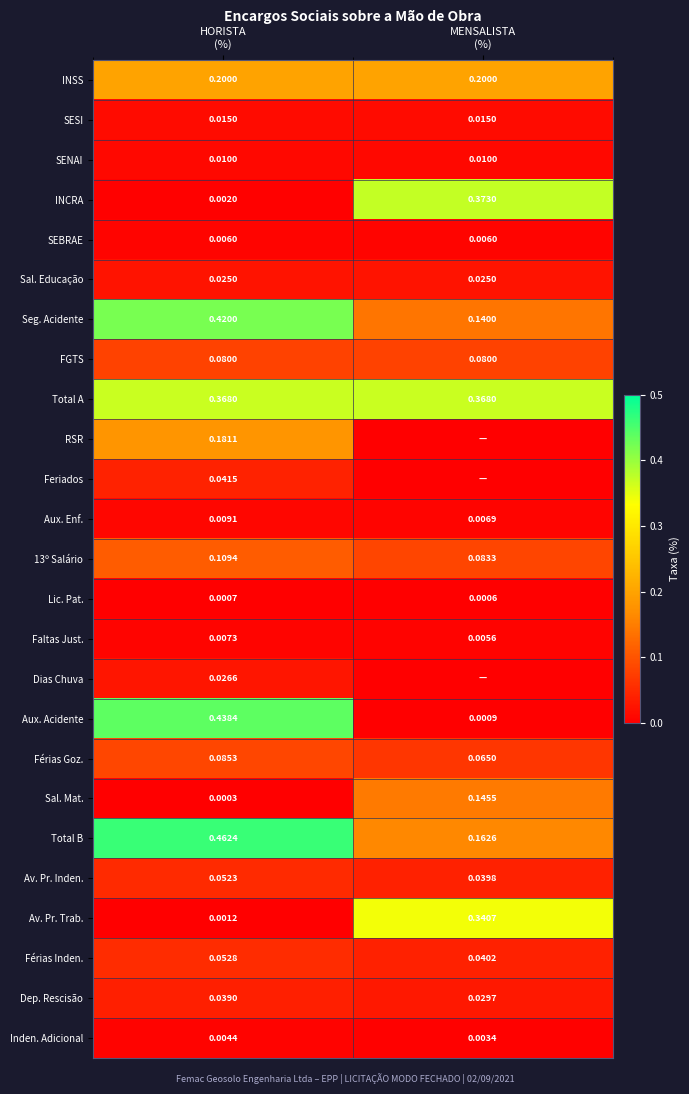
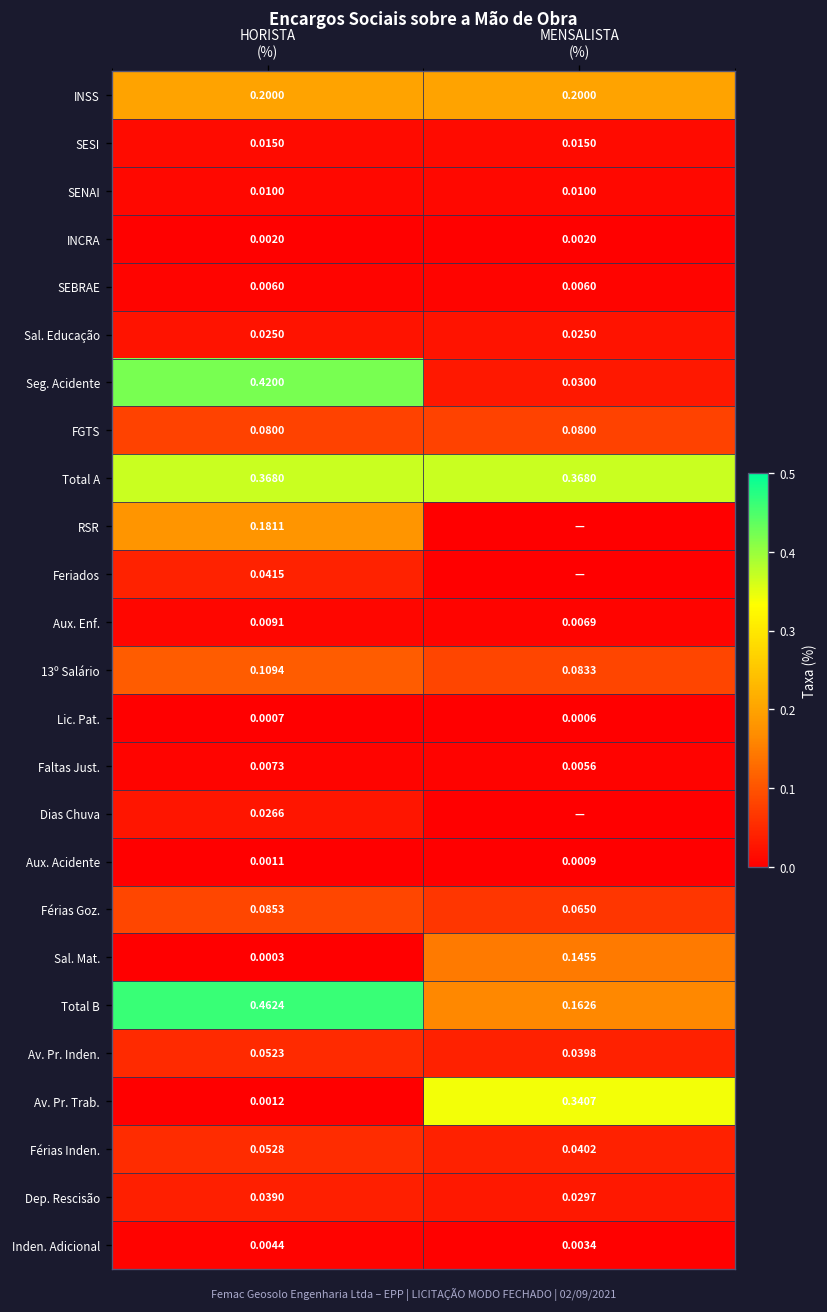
INCRA, MENSALISTA (%): 0.3730 -> 0.0020
Seg. Acidente, MENSALISTA (%): 0.1400 -> 0.0300
Aux. Acidente, HORISTA (%): 0.4384 -> 0.0011
